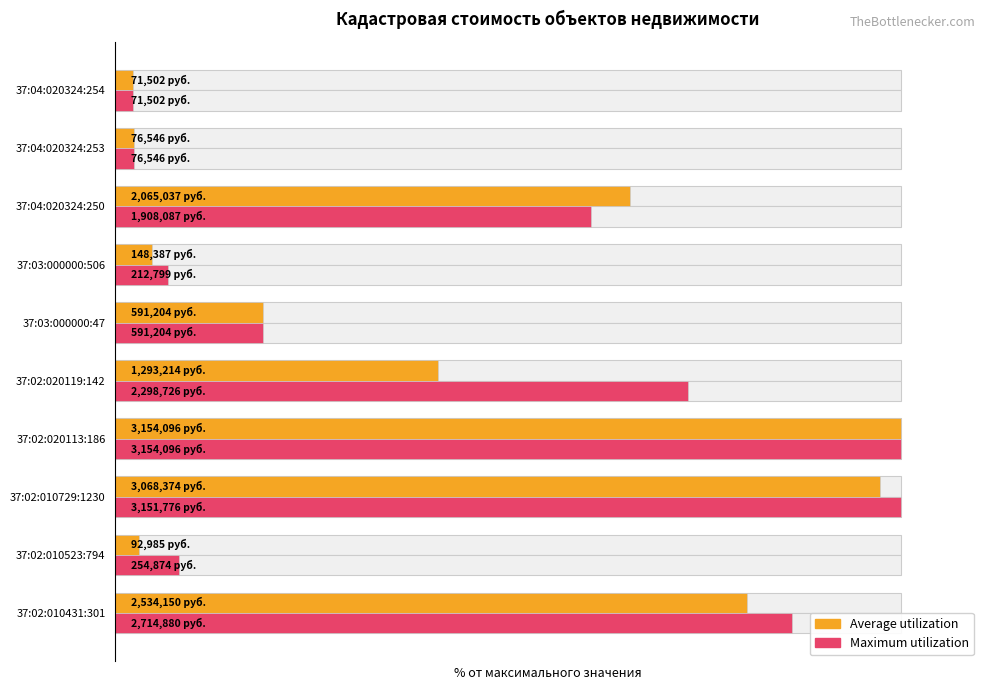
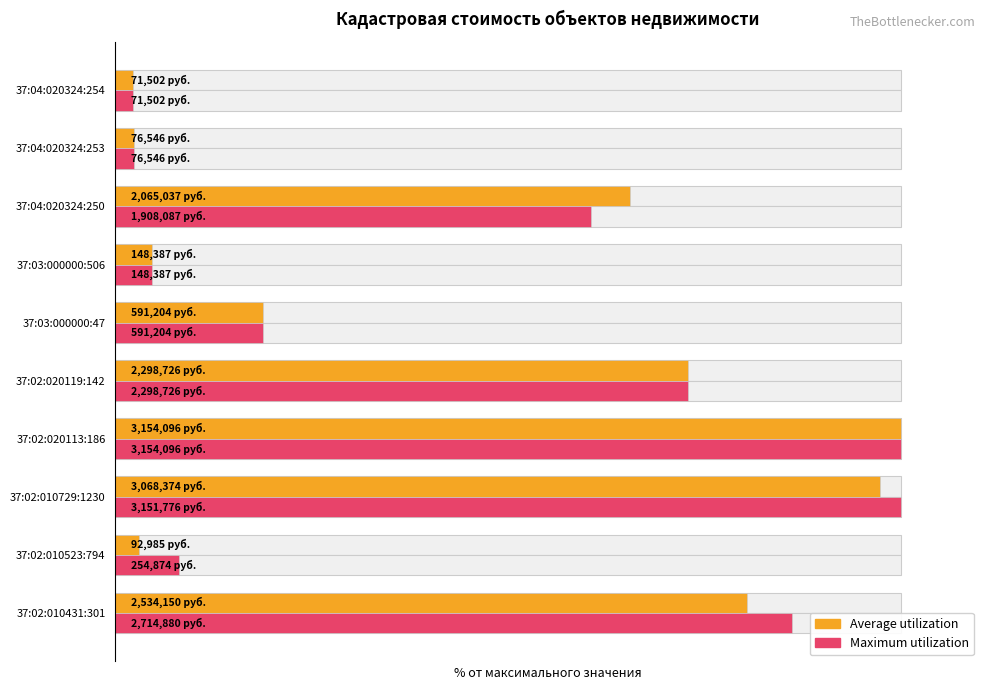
Maximum utilization, 37:03:000000:506: 212,799 -> 148,387
Average utilization, 37:02:020119:142: 1,293,214 -> 2,298,726
